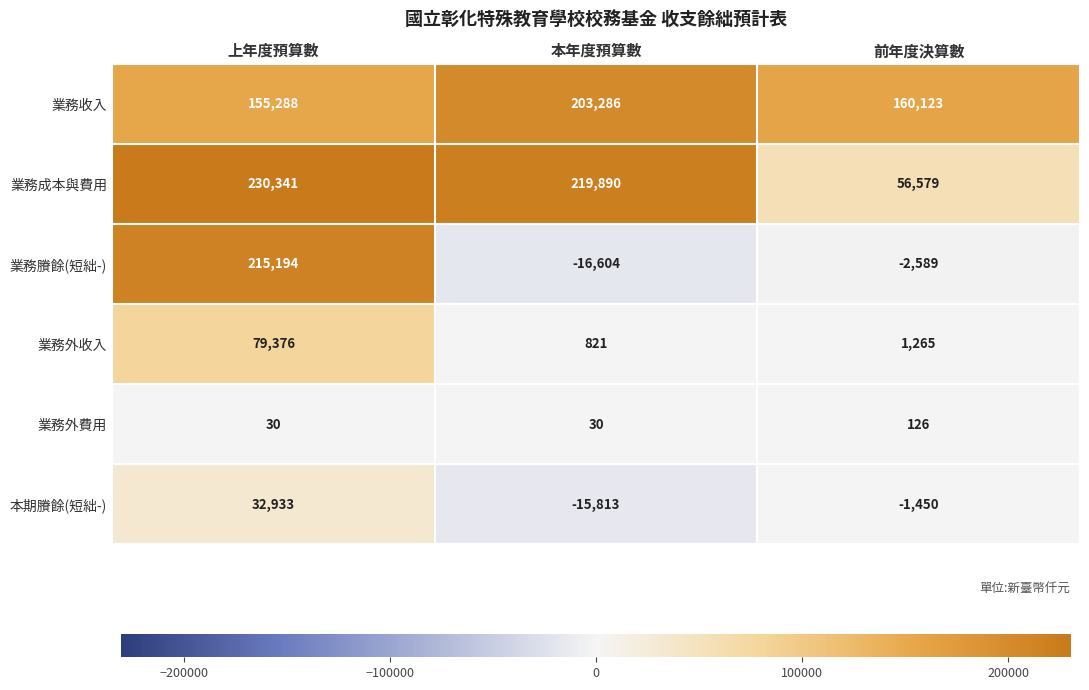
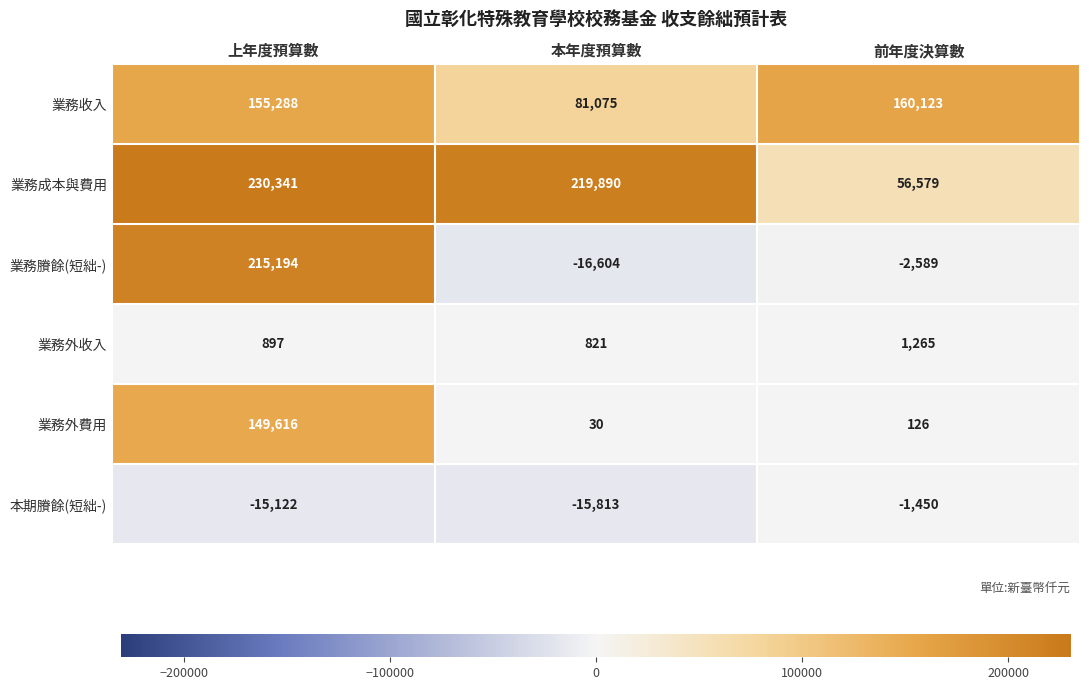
業務收入, 本年度預算數: 203,286 -> 81,075
業務外收入, 上年度預算數: 79,376 -> 897
業務外費用, 上年度預算數: 30 -> 149,616
本期賸餘(短絀-), 上年度預算數: 32,933 -> -15,122
